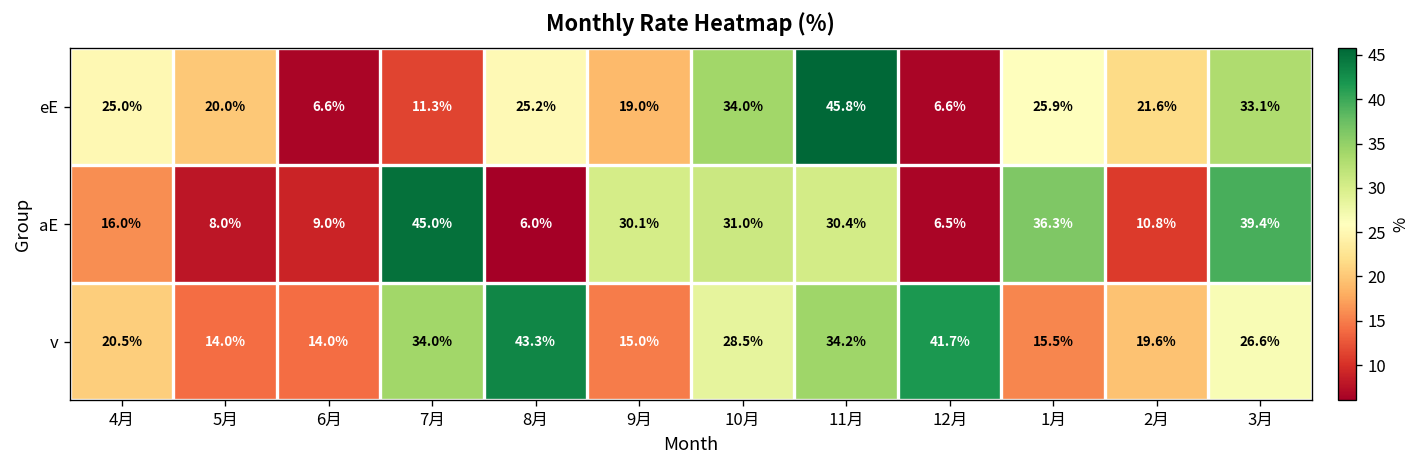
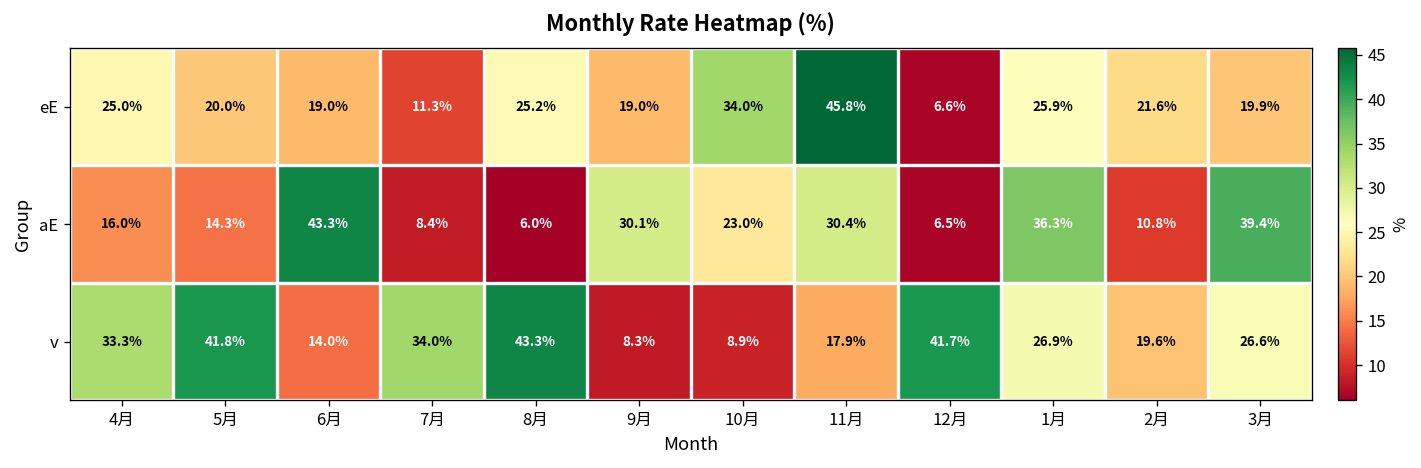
eE, 6月: 6.6% -> 19.0%
eE, 3月: 33.1% -> 19.9%
aE, 5月: 8.0% -> 14.3%
aE, 6月: 9.0% -> 43.3%
aE, 7月: 45.0% -> 8.4%
aE, 10月: 31.0% -> 23.0%
v, 4月: 20.5% -> 33.3%
v, 5月: 14.0% -> 41.8%
v, 9月: 15.0% -> 8.3%
v, 10月: 28.5% -> 8.9%
v, 11月: 34.2% -> 17.9%
v, 1月: 15.5% -> 26.9%
